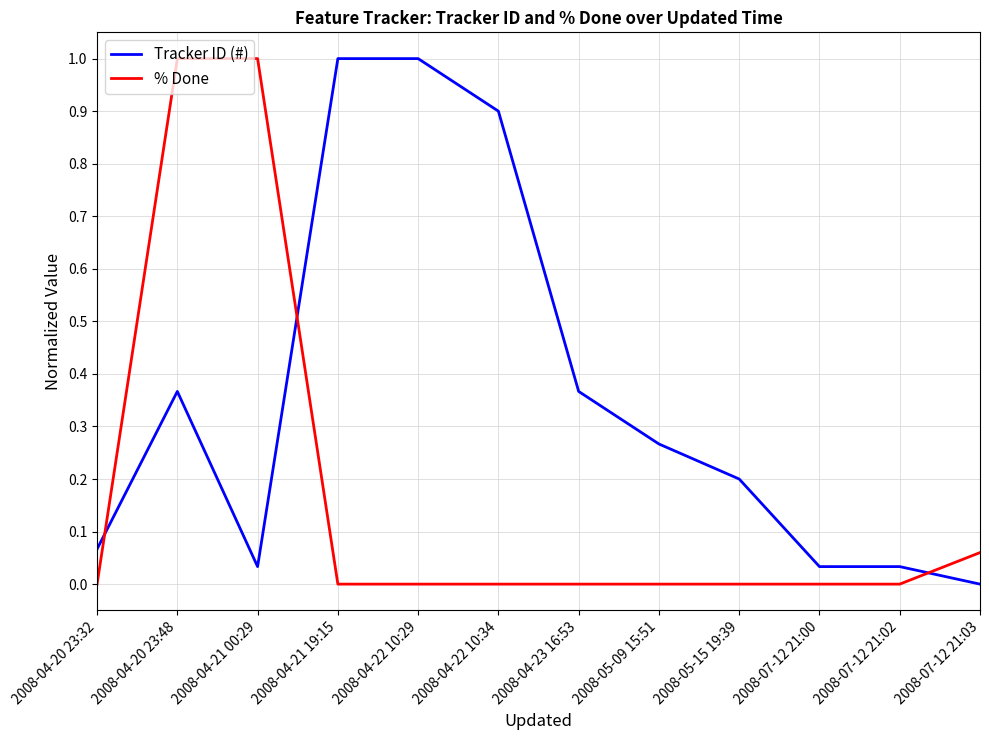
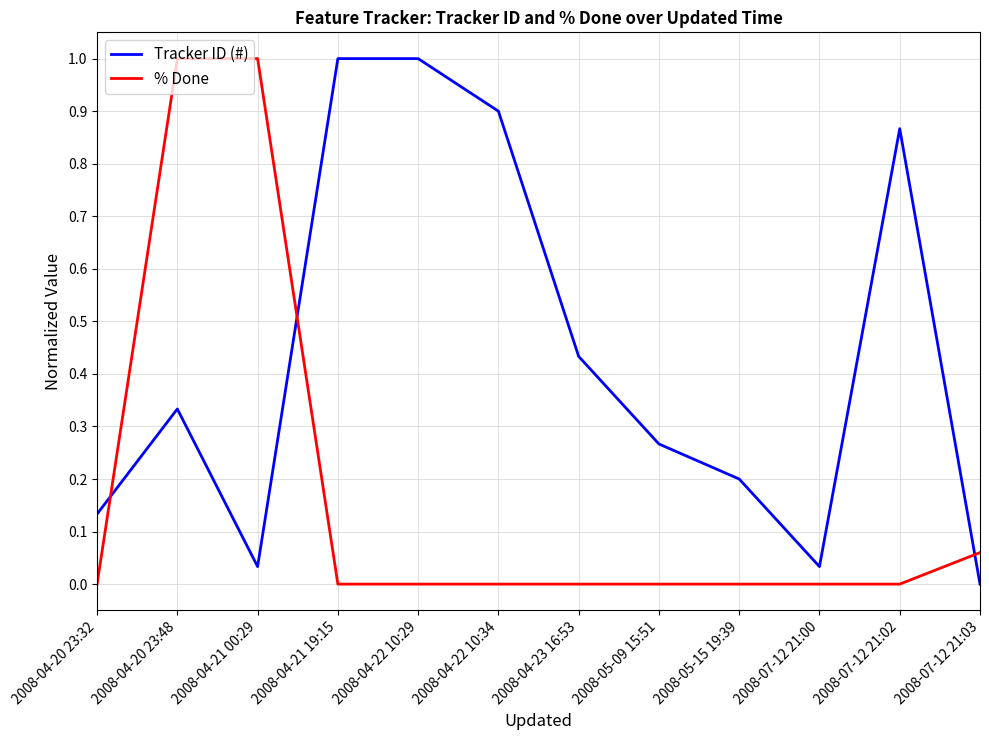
Tracker ID (#), 2008-04-20 23:32: 0.07 -> 0.13
Tracker ID (#), 2008-04-20 23:48: 0.37 -> 0.33
Tracker ID (#), 2008-04-23 16:53: 0.37 -> 0.43
Tracker ID (#), 2008-07-12 21:02: 0.03 -> 0.87
